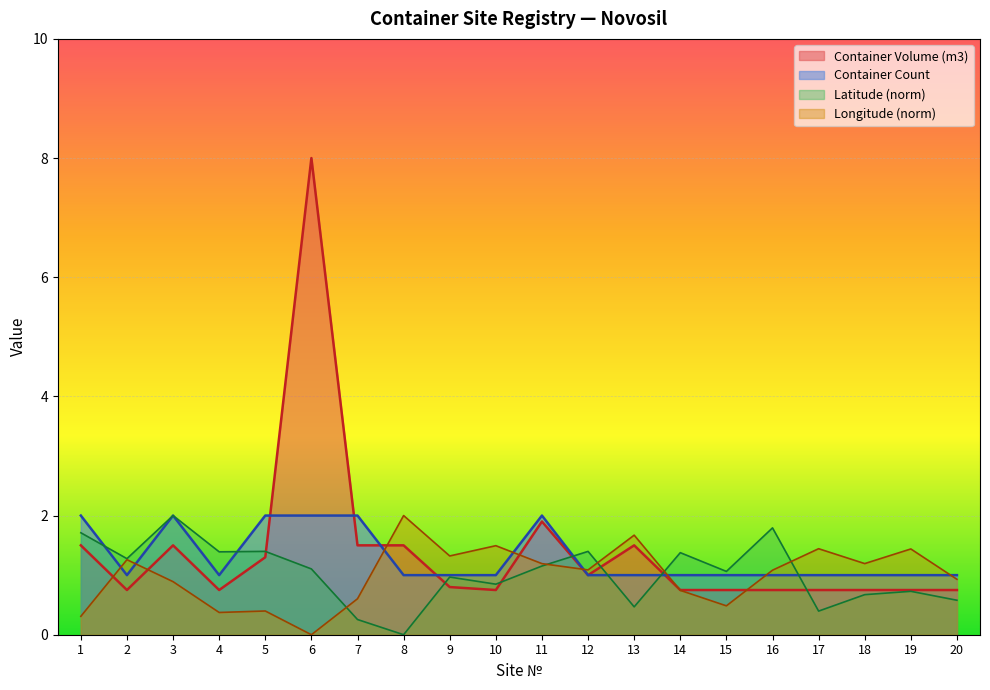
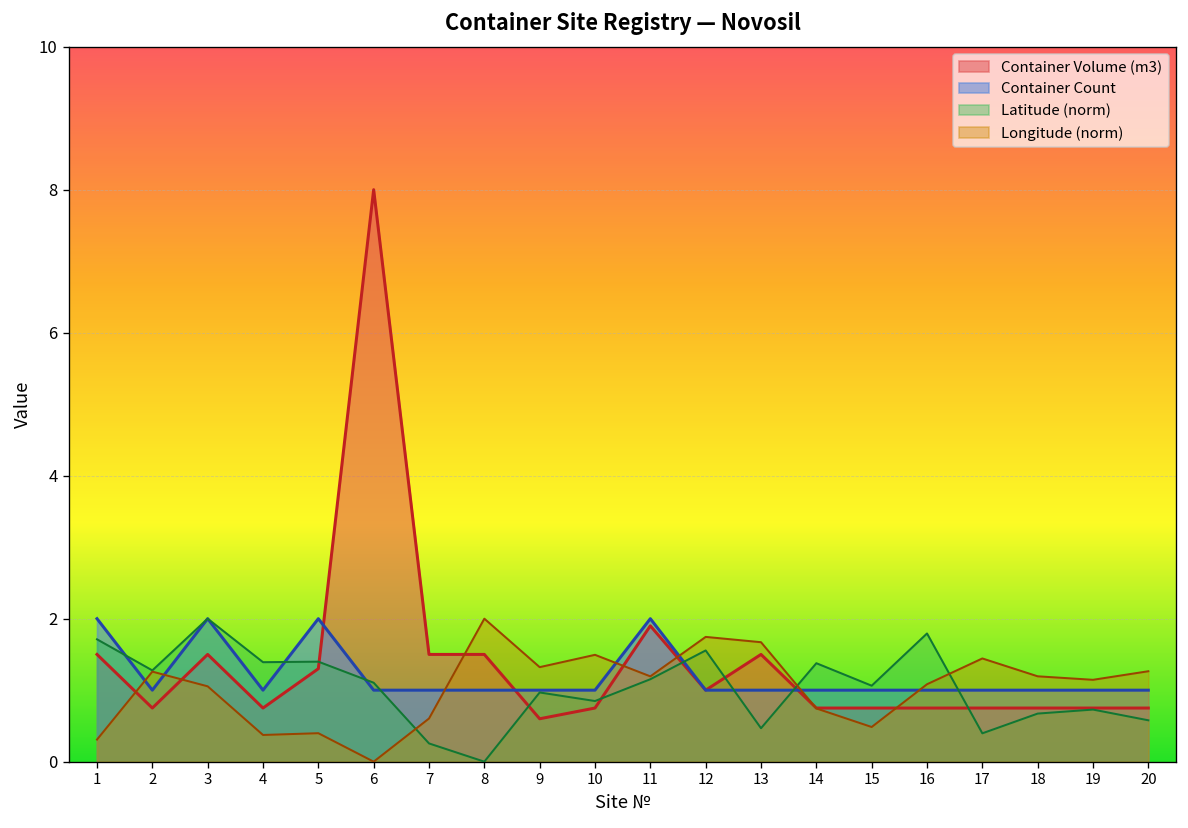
Longitude (norm), 3: 0.9 -> 1.1
Container Count, 6: 2 -> 1
Container Count, 7: 2 -> 1
Container Volume (m3), 9: 0.8 -> 0.6
Latitude (norm), 12: 1.4 -> 1.6
Longitude (norm), 12: 1.1 -> 1.7
Longitude (norm), 19: 1.4 -> 1.1
Longitude (norm), 20: 0.9 -> 1.3
